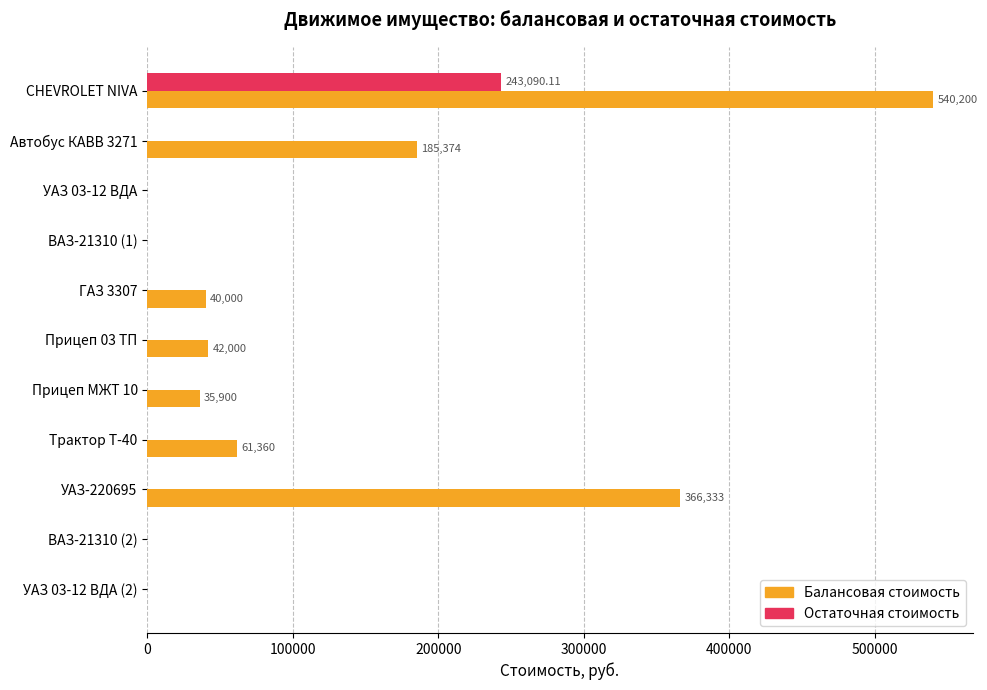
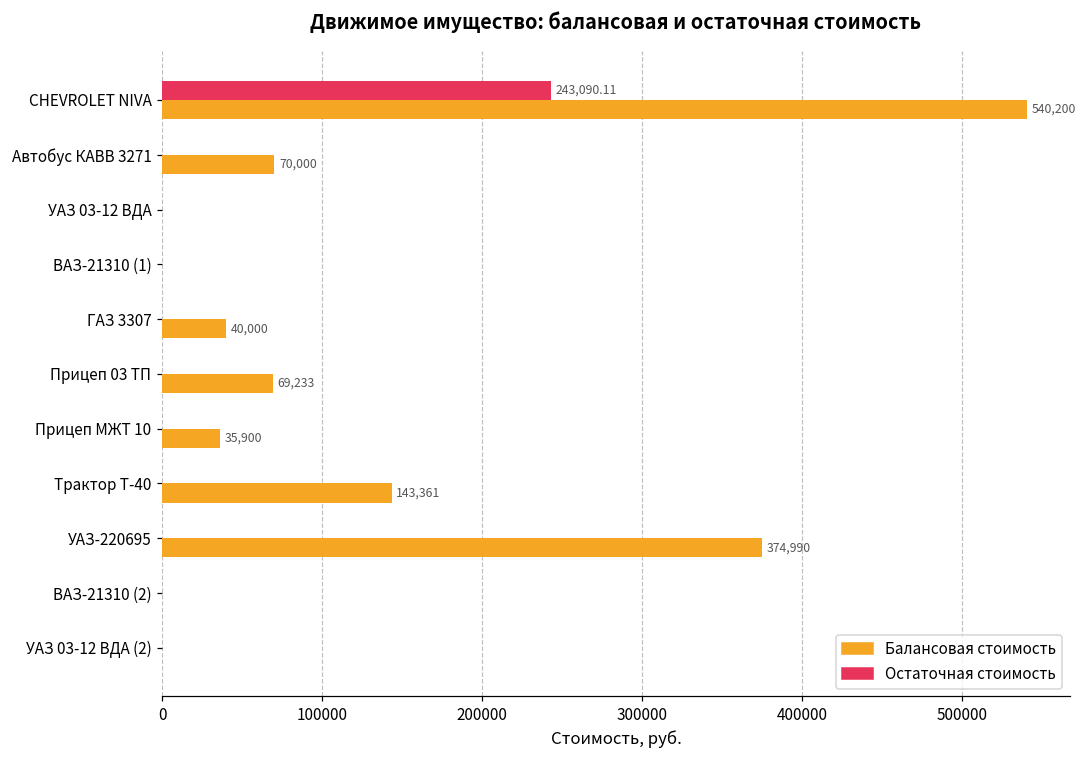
Балансовая стоимость, Автобус КАВВ 3271: 185,374 -> 70,000
Балансовая стоимость, Прицеп 03 ТП: 42,000 -> 69,233
Балансовая стоимость, Трактор Т-40: 61,360 -> 143,361
Балансовая стоимость, УАЗ-220695: 366,333 -> 374,990
